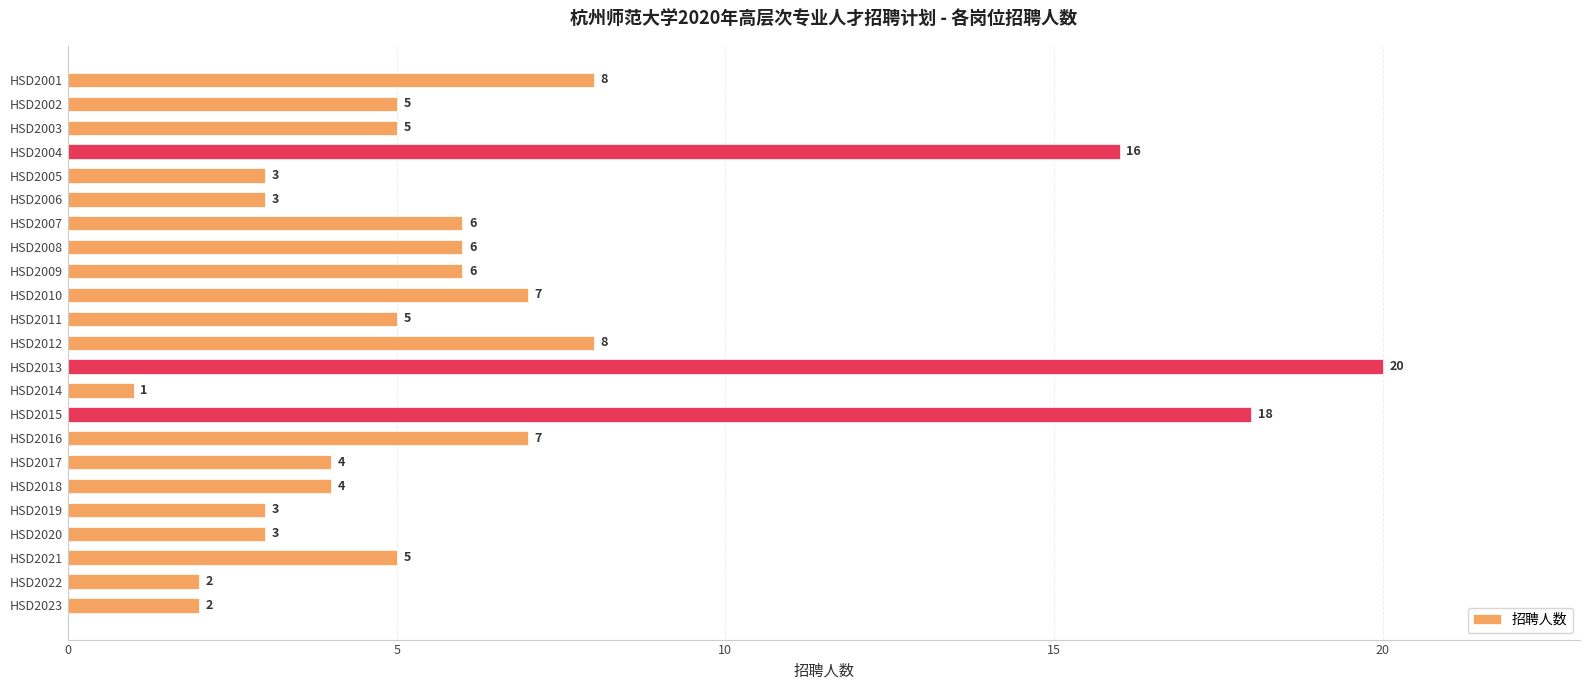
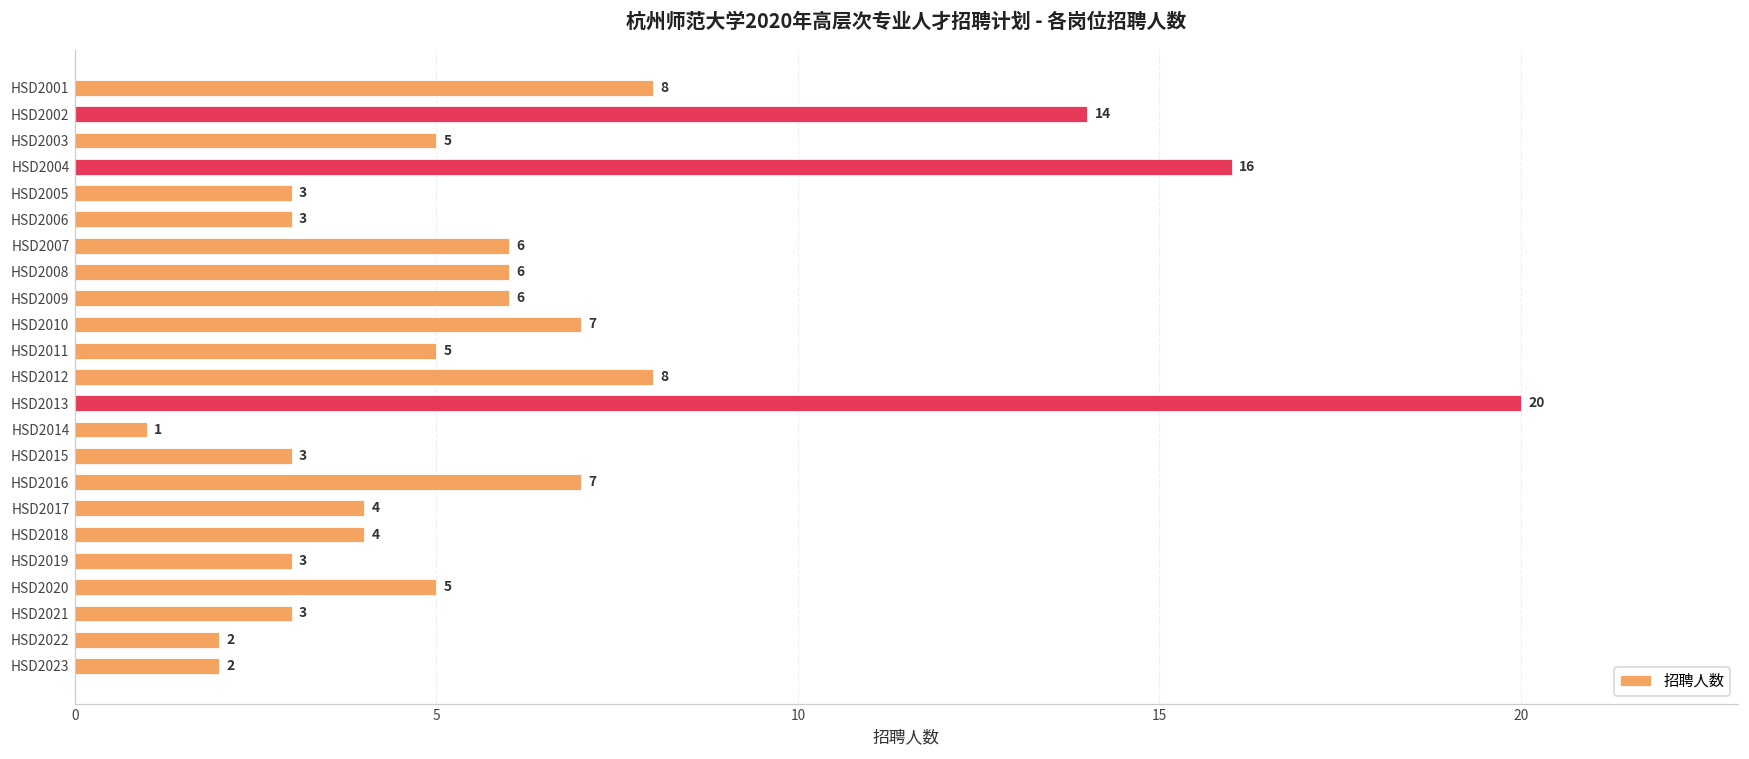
HSD2002: 5 -> 14
HSD2015: 18 -> 3
HSD2020: 3 -> 5
HSD2021: 5 -> 3
